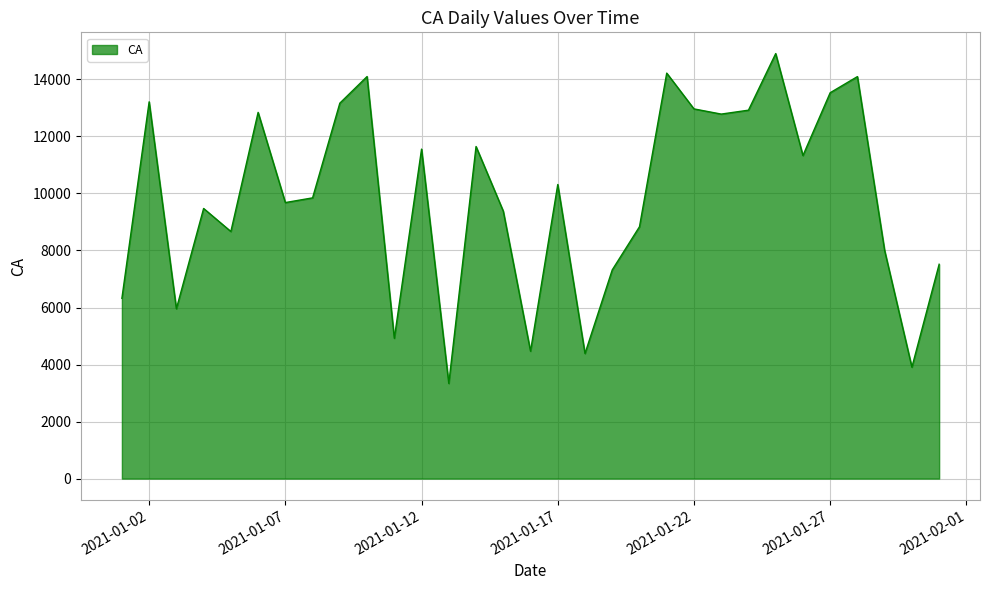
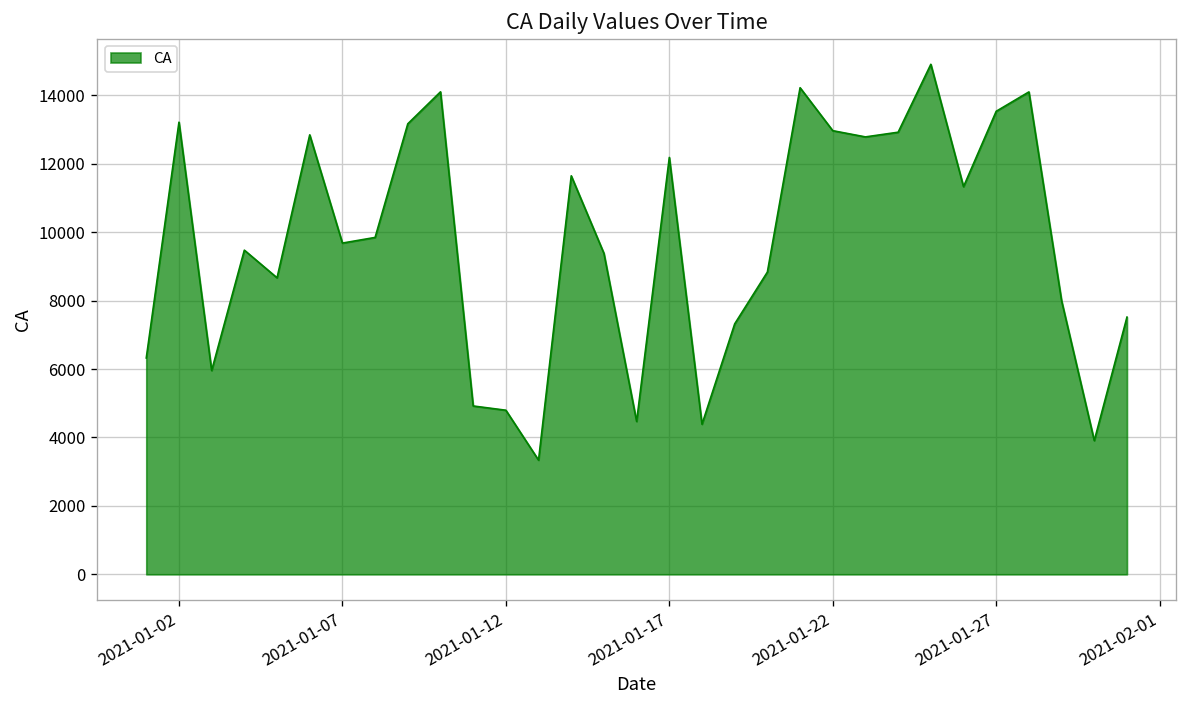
2021-01-12: 11600 -> 4800
2021-01-17: 10300 -> 12200
